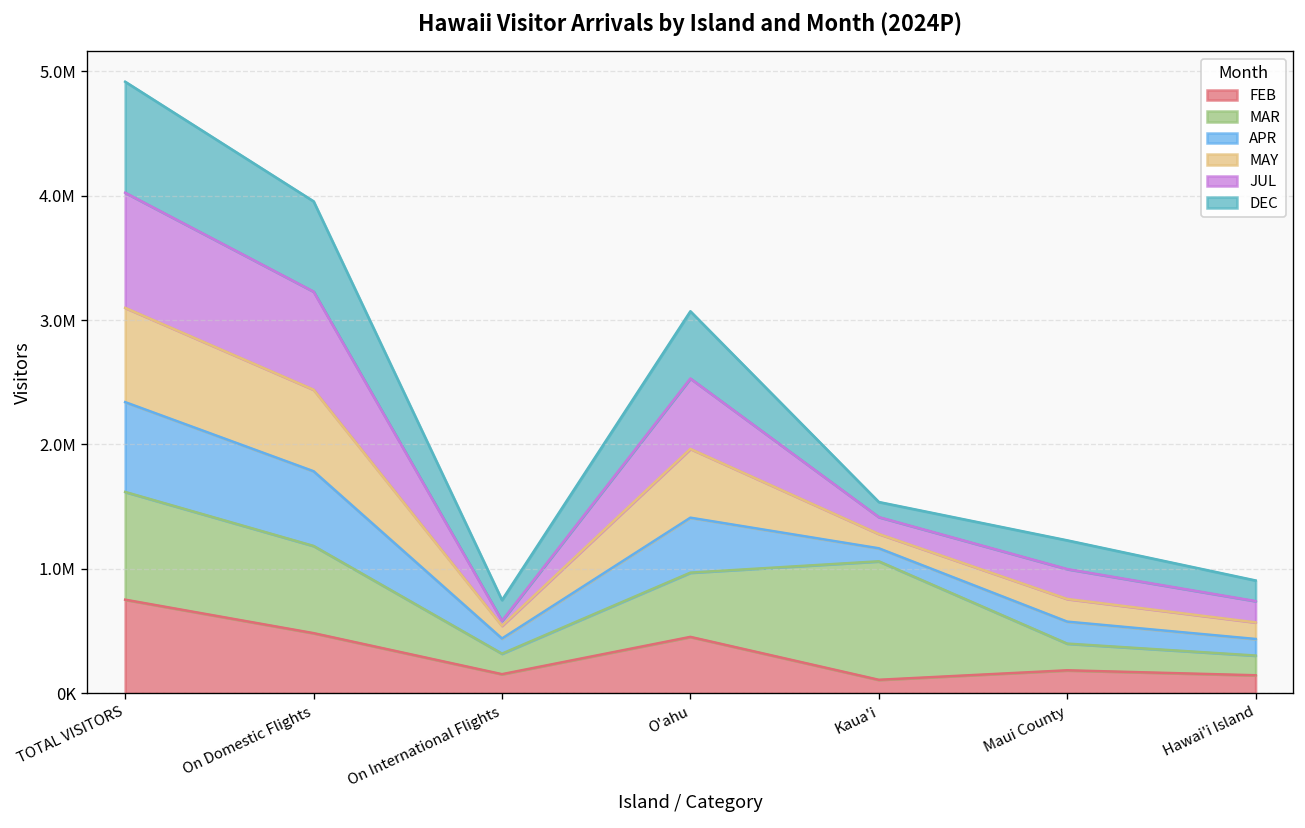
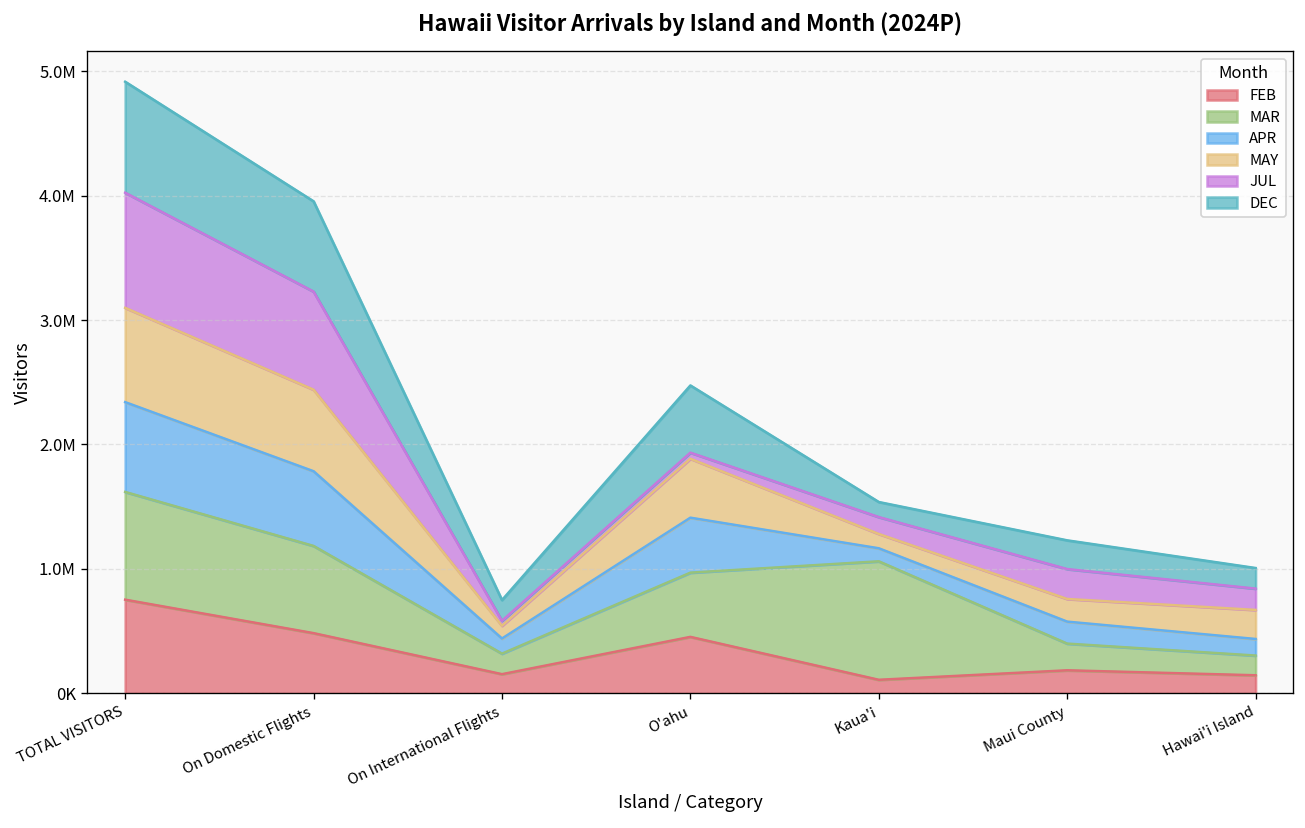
MAY, O'ahu: 550000 -> 470000
JUL, O'ahu: 570000 -> 50000
MAY, Hawai'i Island: 130000 -> 230000
